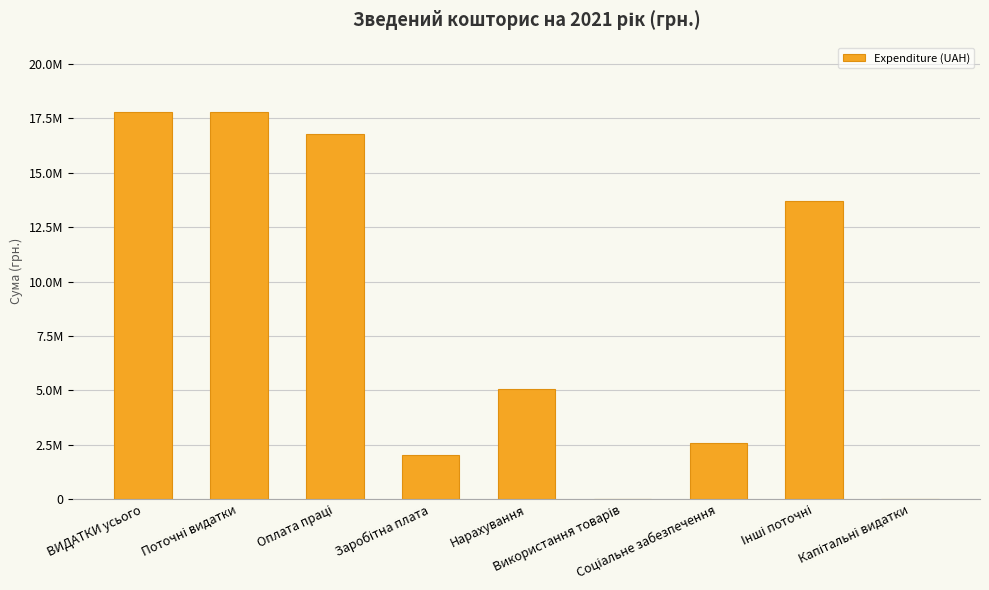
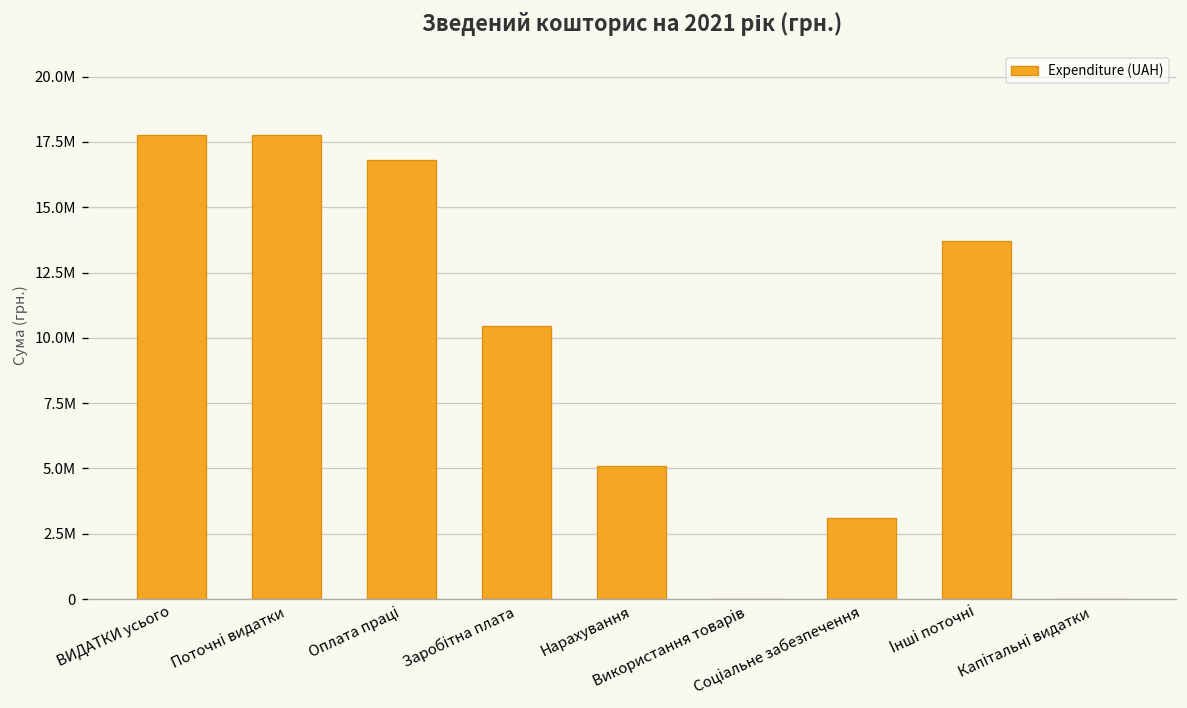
Заробітна плата: 2000000 -> 10400000
Соціальне забезпечення: 2600000 -> 3100000
